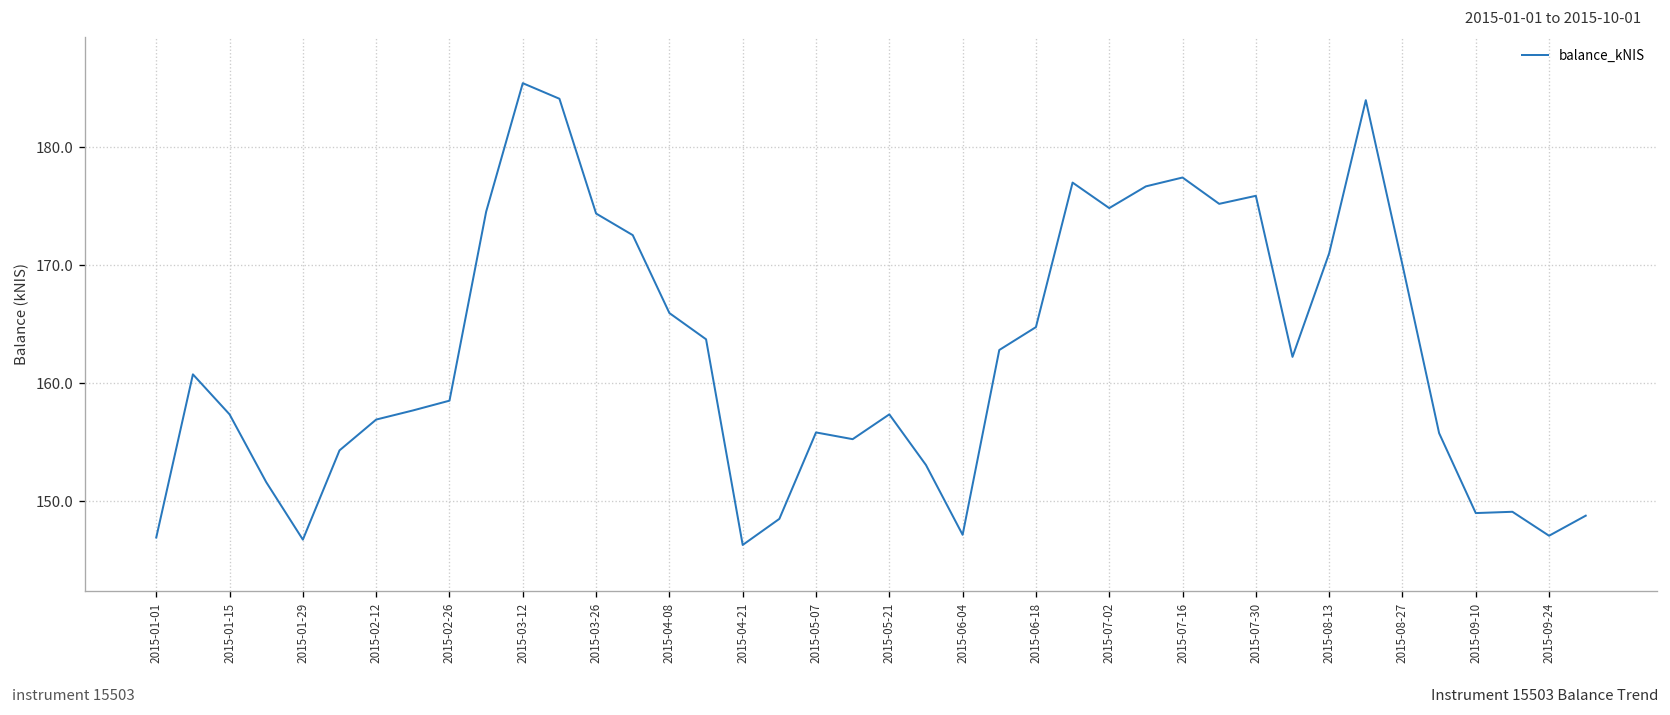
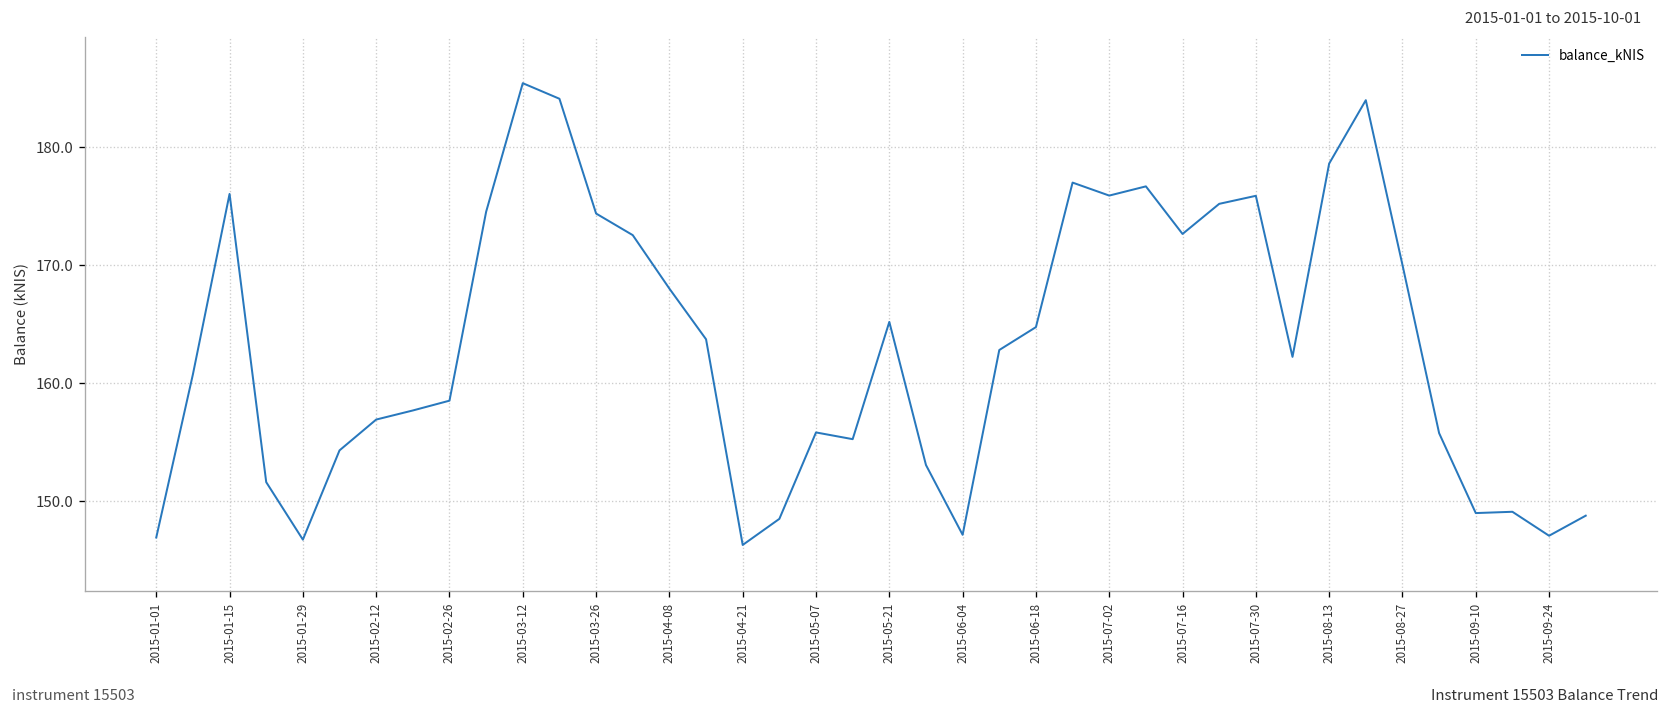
2015-01-15: 157 -> 176
2015-04-08: 166 -> 168
2015-05-21: 157 -> 165
2015-07-02: 175 -> 176
2015-07-16: 177 -> 173
2015-08-13: 171 -> 179
